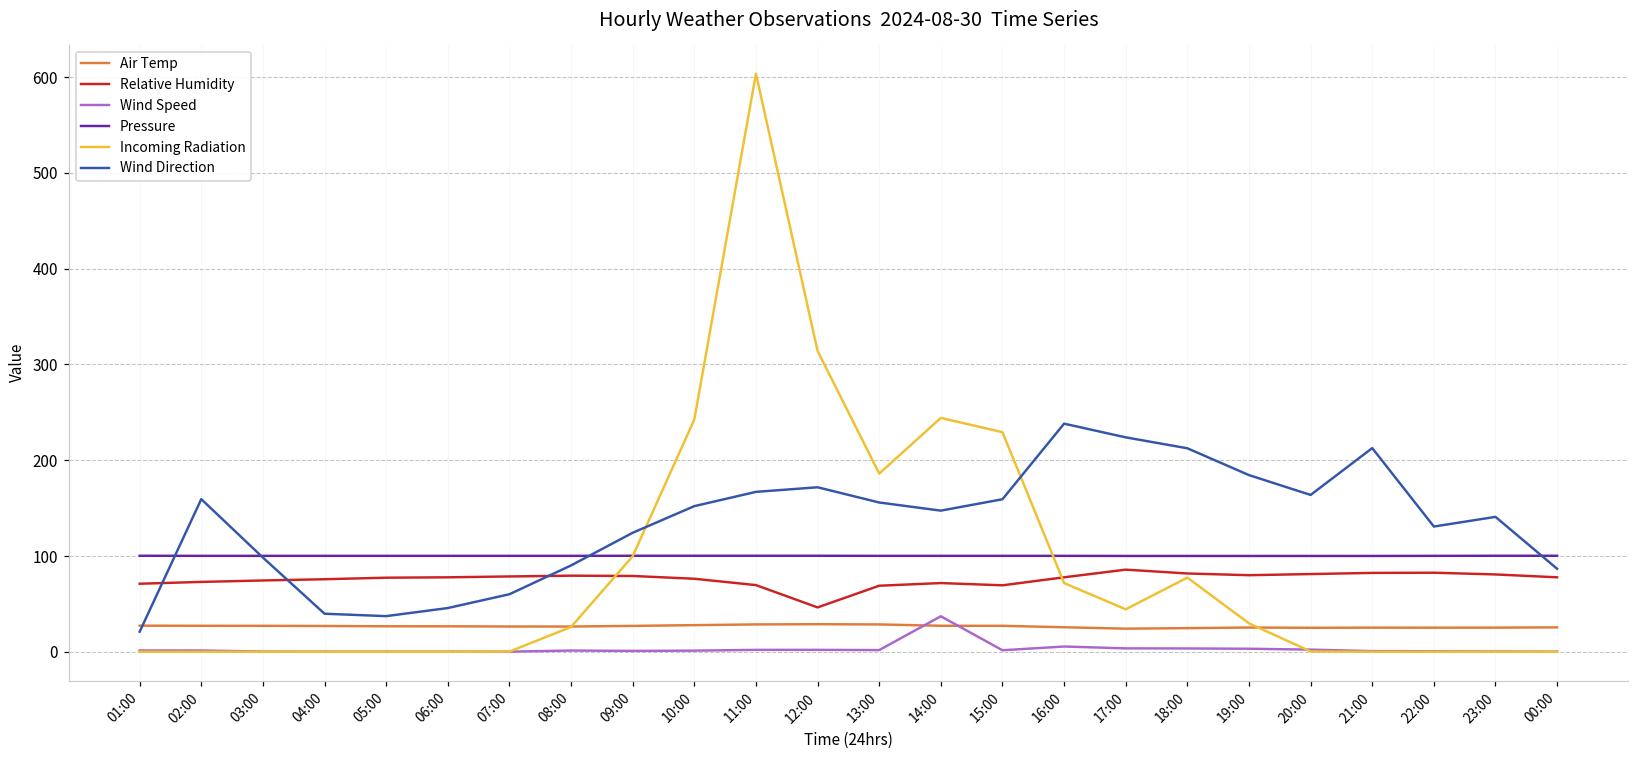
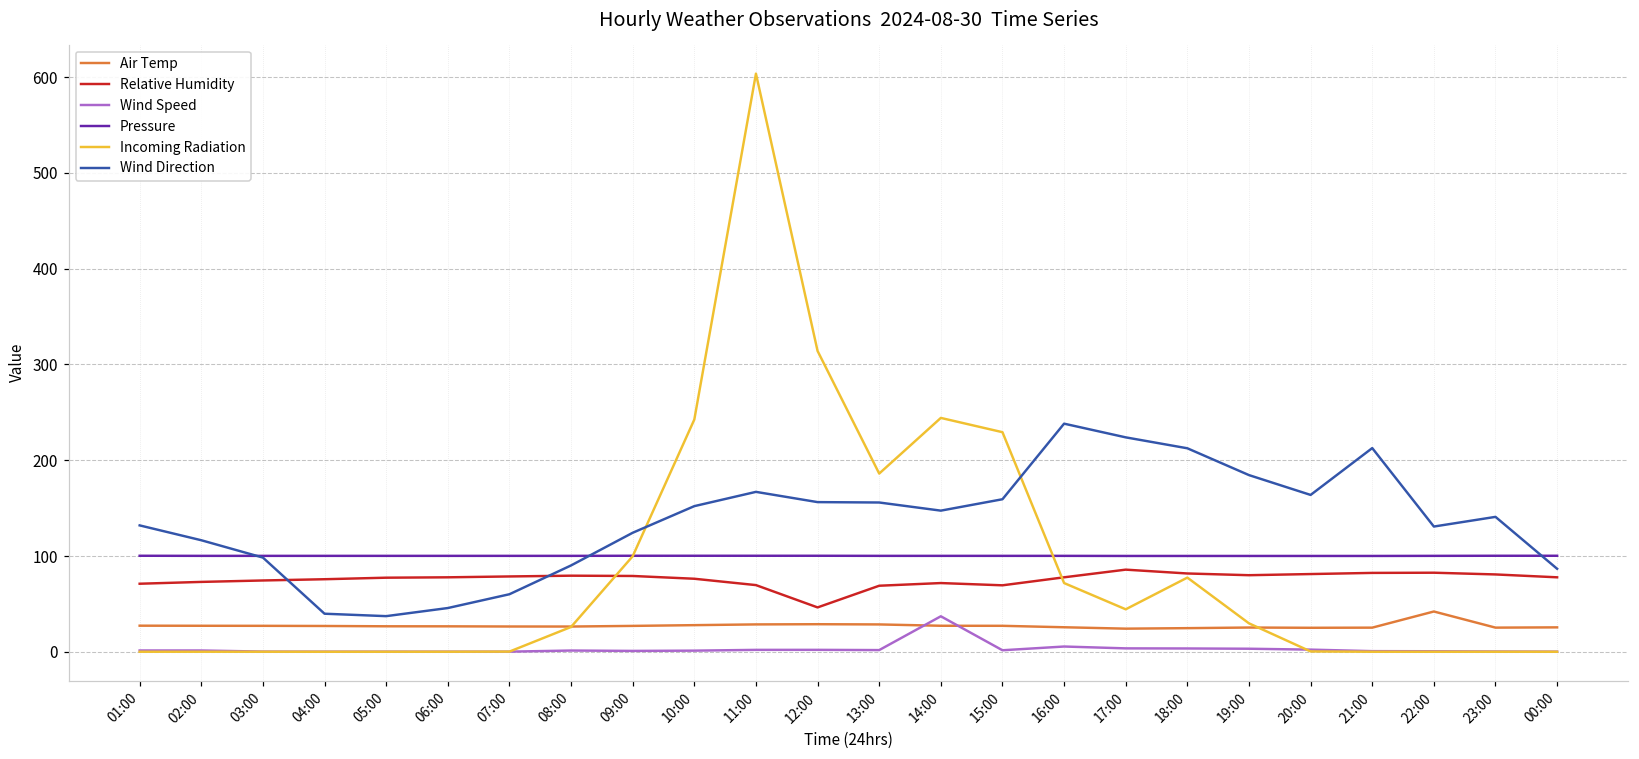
Wind Direction, 01:00: 20 -> 130
Wind Direction, 02:00: 160 -> 120
Wind Direction, 12:00: 170 -> 160
Air Temp, 22:00: 30 -> 40
